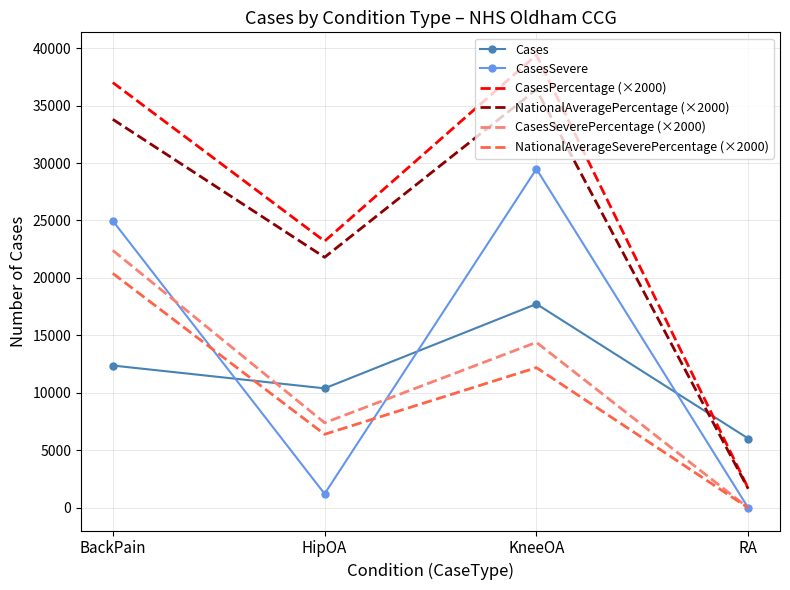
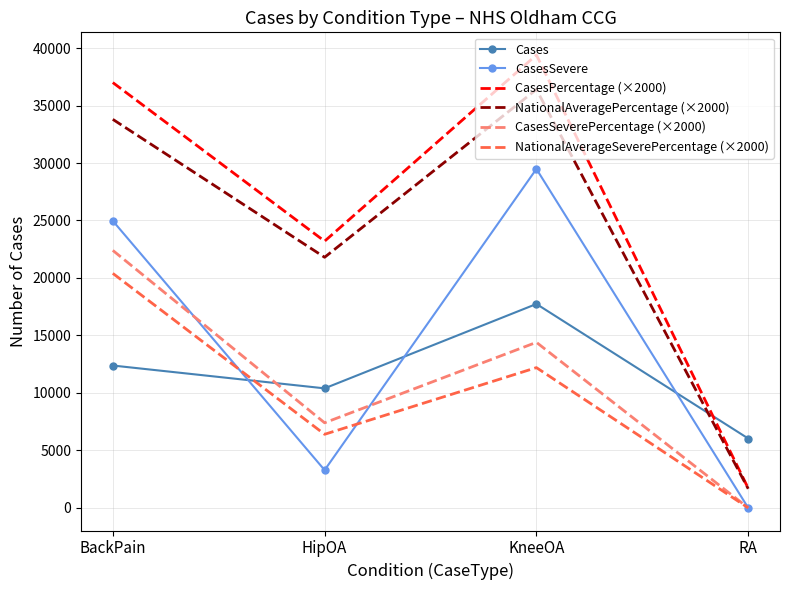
CasesSevere, HipOA: 1200 -> 3300
